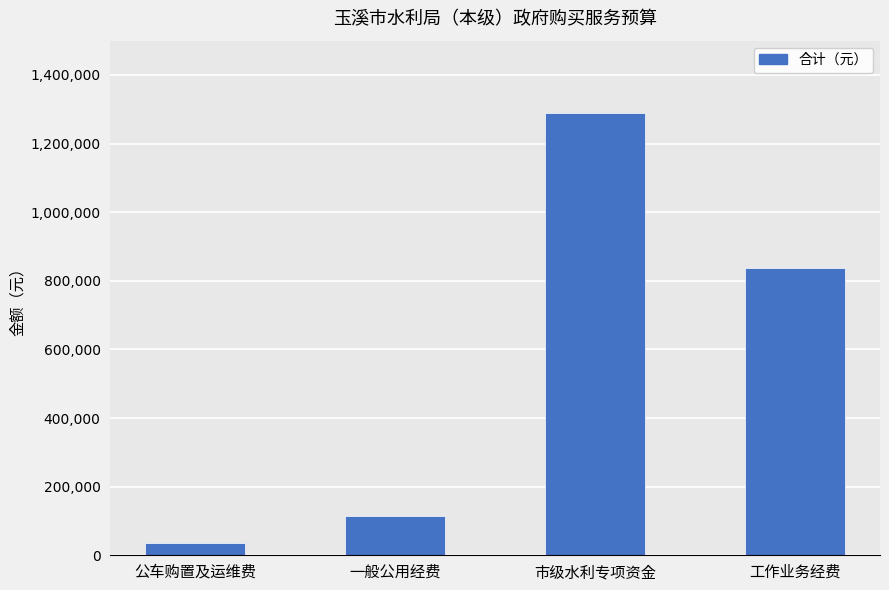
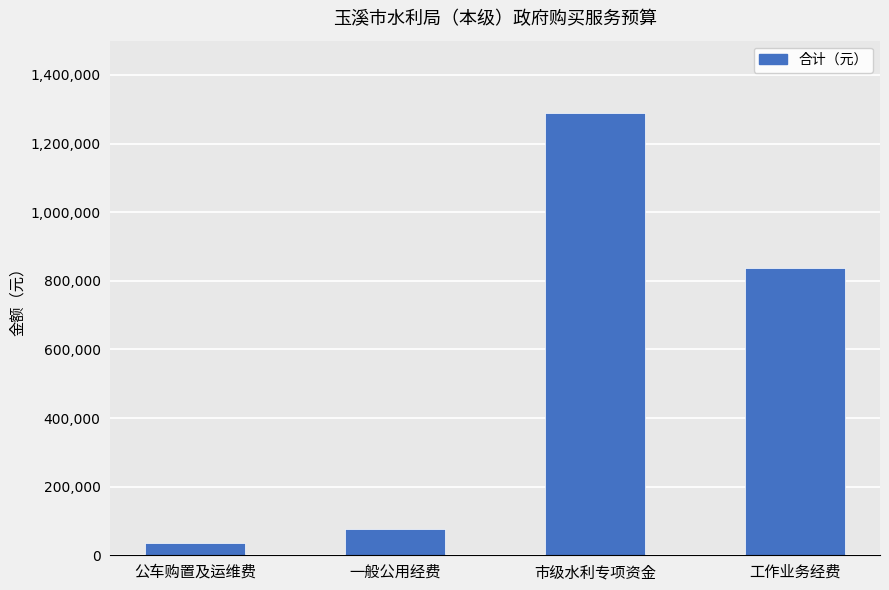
一般公用经费: 120,000 -> 80,000
